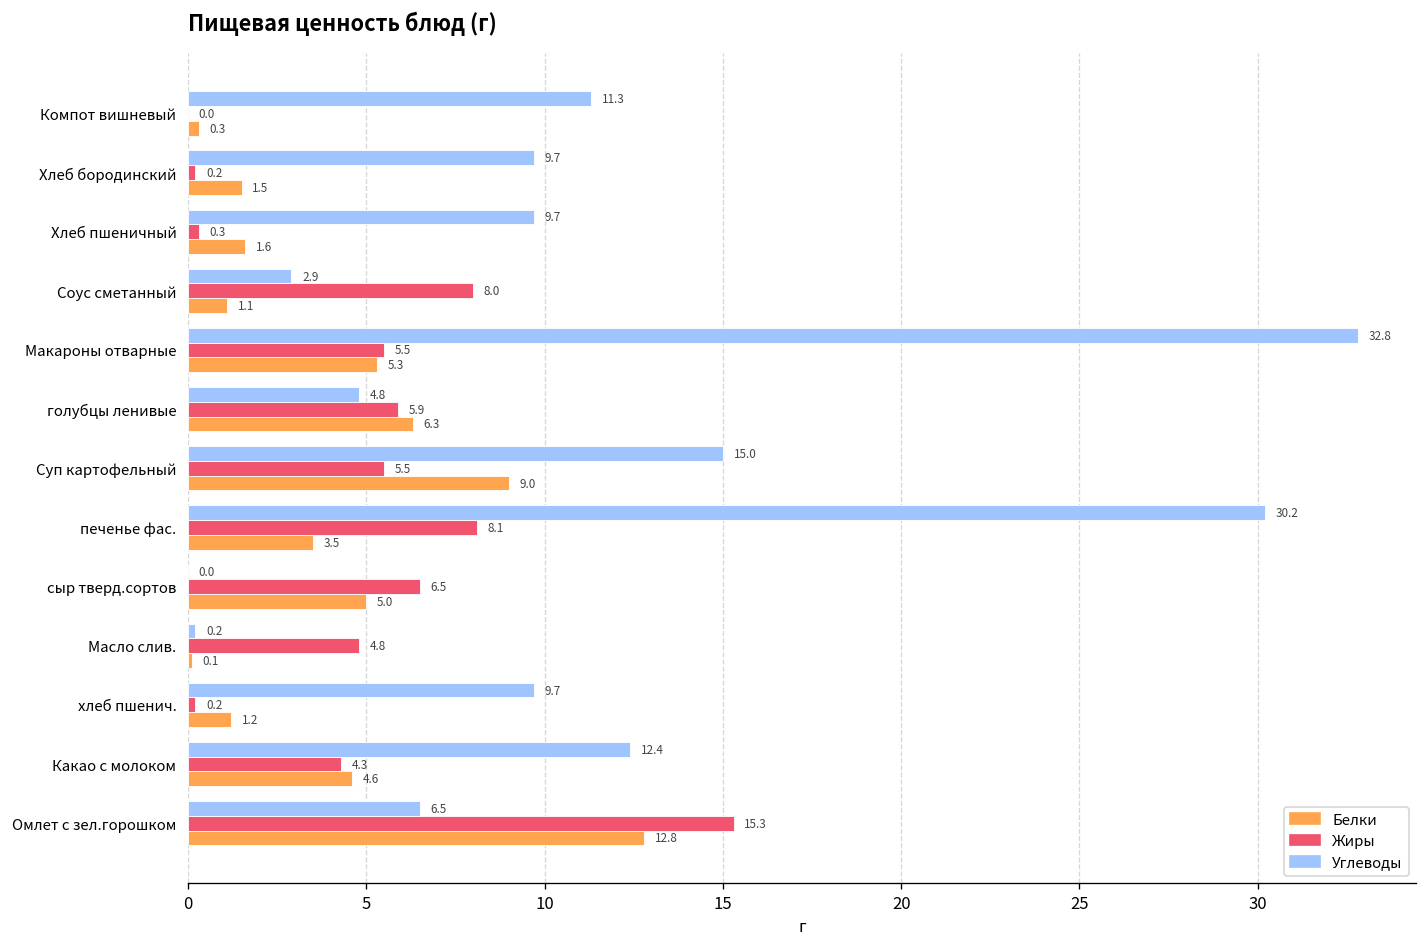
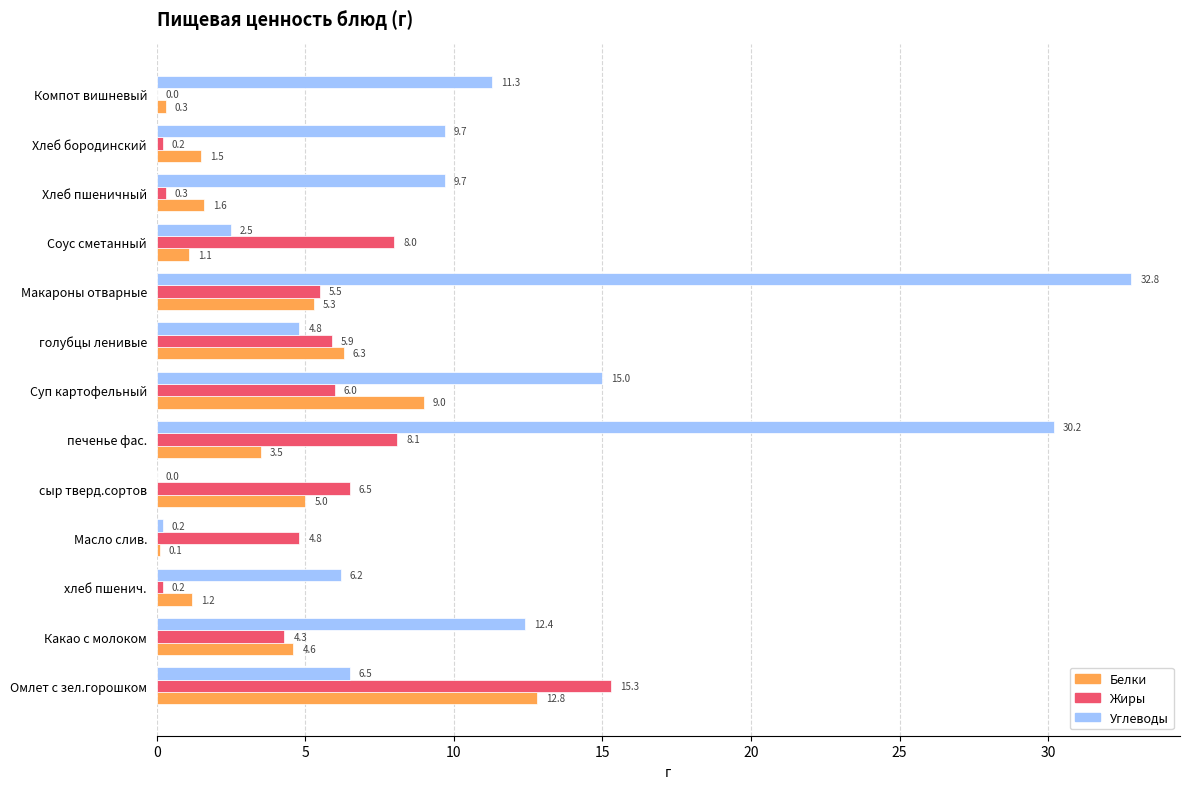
Углеводы, Соус сметанный: 2.9 -> 2.5
Жиры, Суп картофельный: 5.5 -> 6.0
Углеводы, хлеб пшенич.: 9.7 -> 6.2
